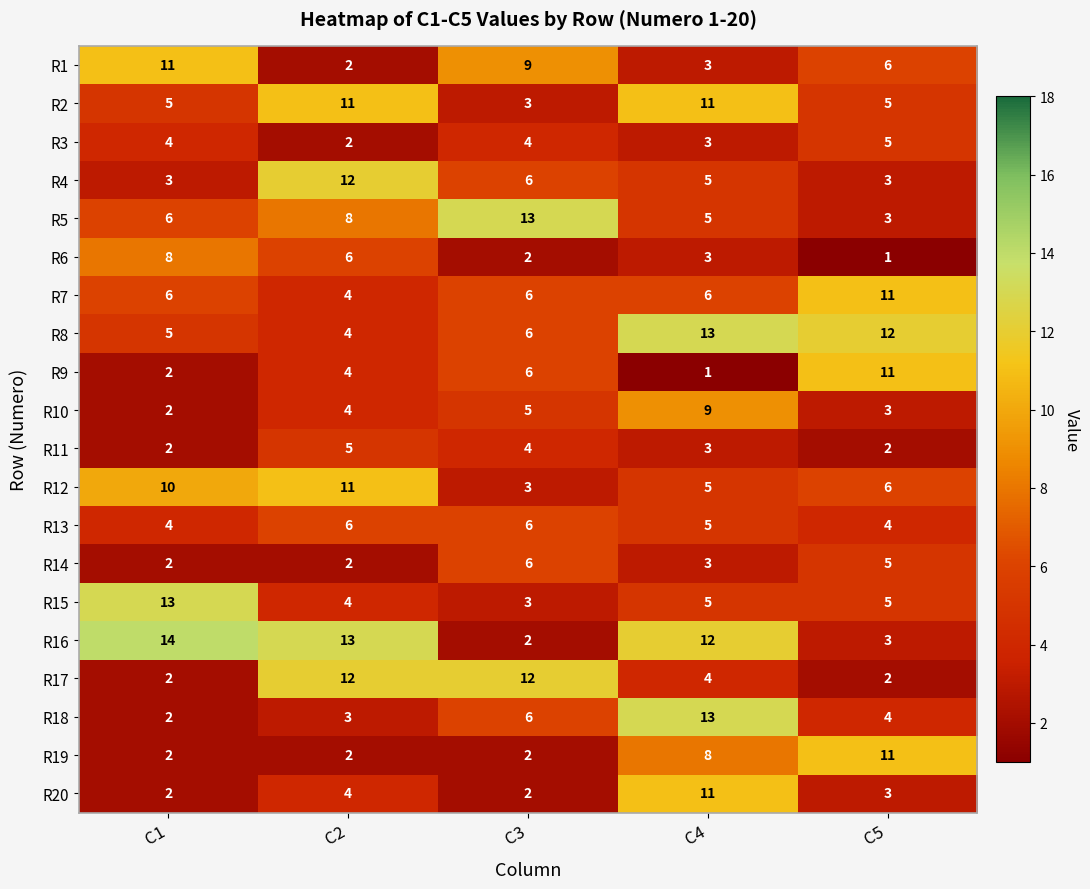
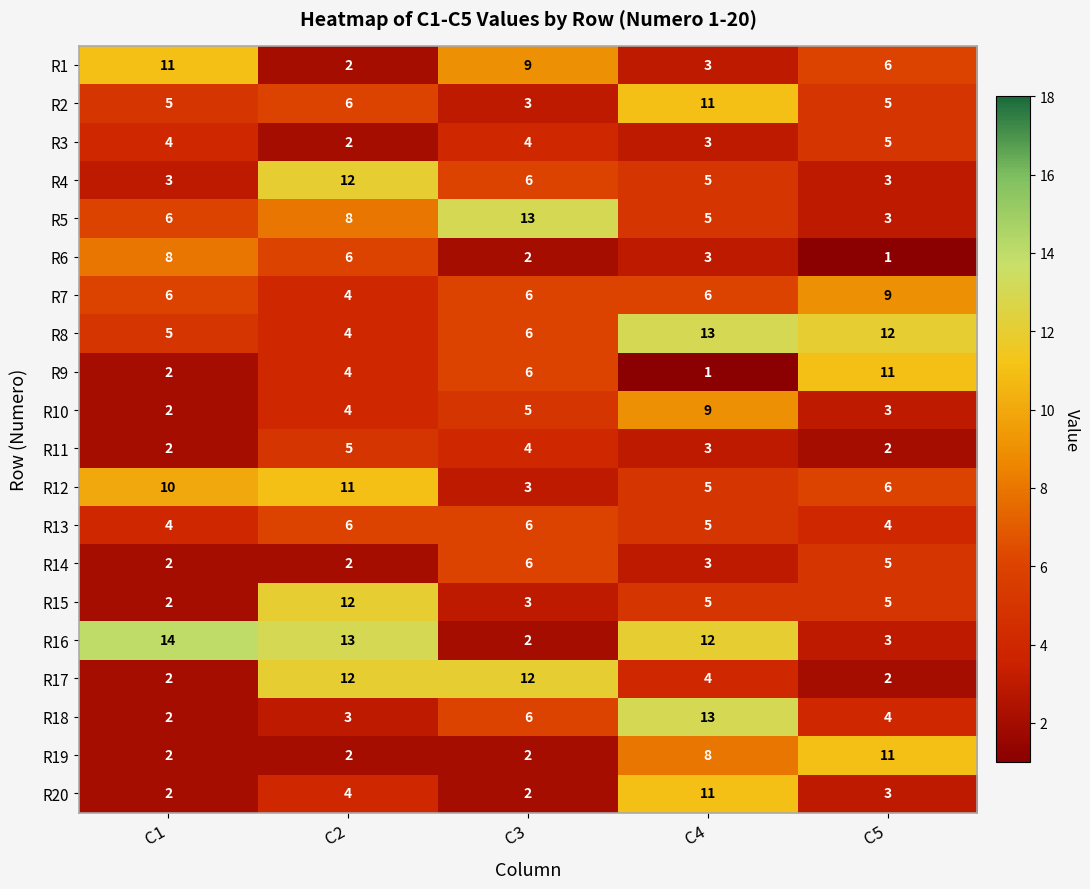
R2, C2: 11 -> 6
R7, C5: 11 -> 9
R15, C1: 13 -> 2
R15, C2: 4 -> 12
